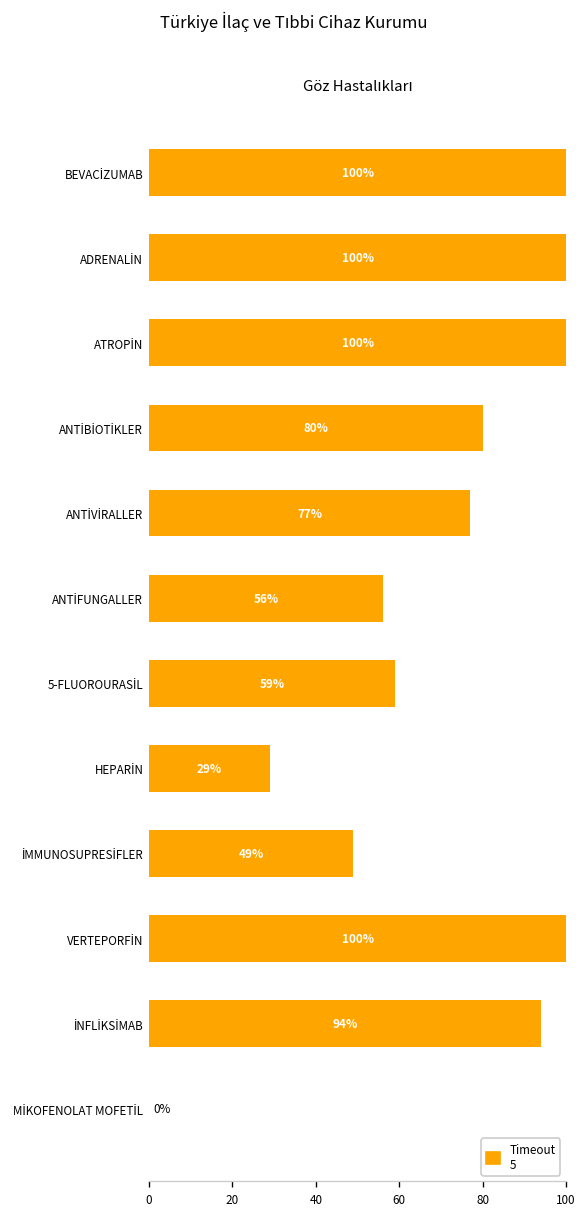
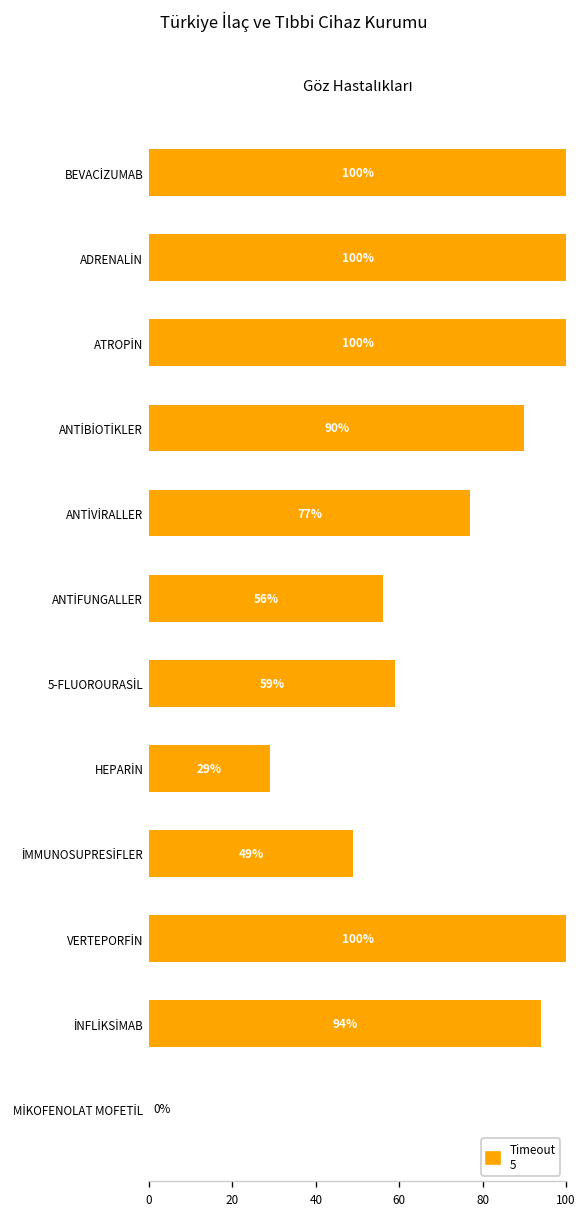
ANTİBİOTİKLER: 80% -> 90%
